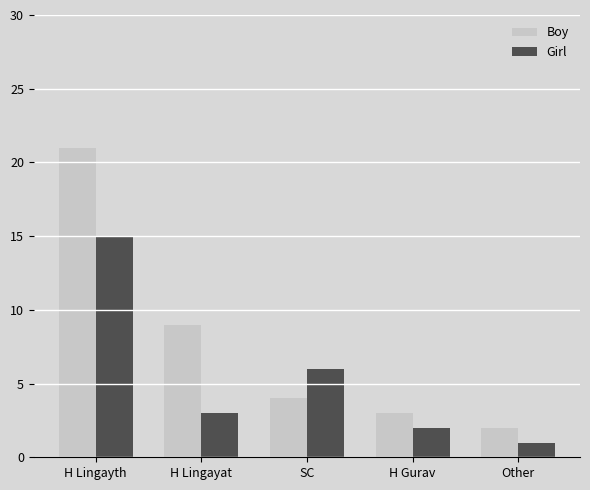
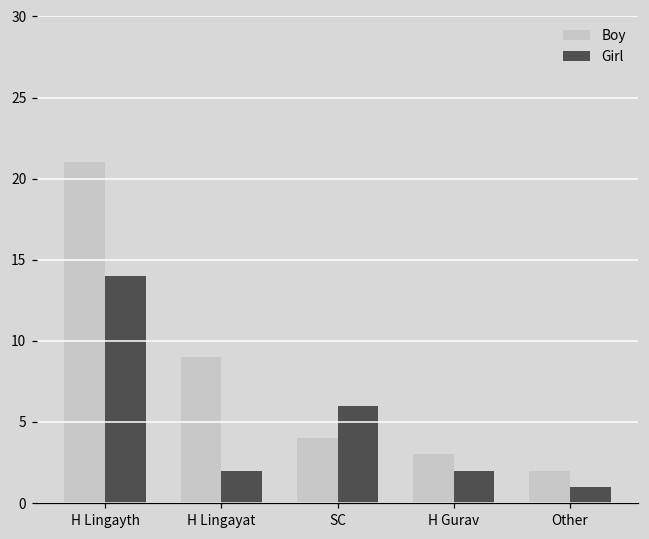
Girl, H Lingayth: 15 -> 14
Girl, H Lingayat: 3 -> 2
